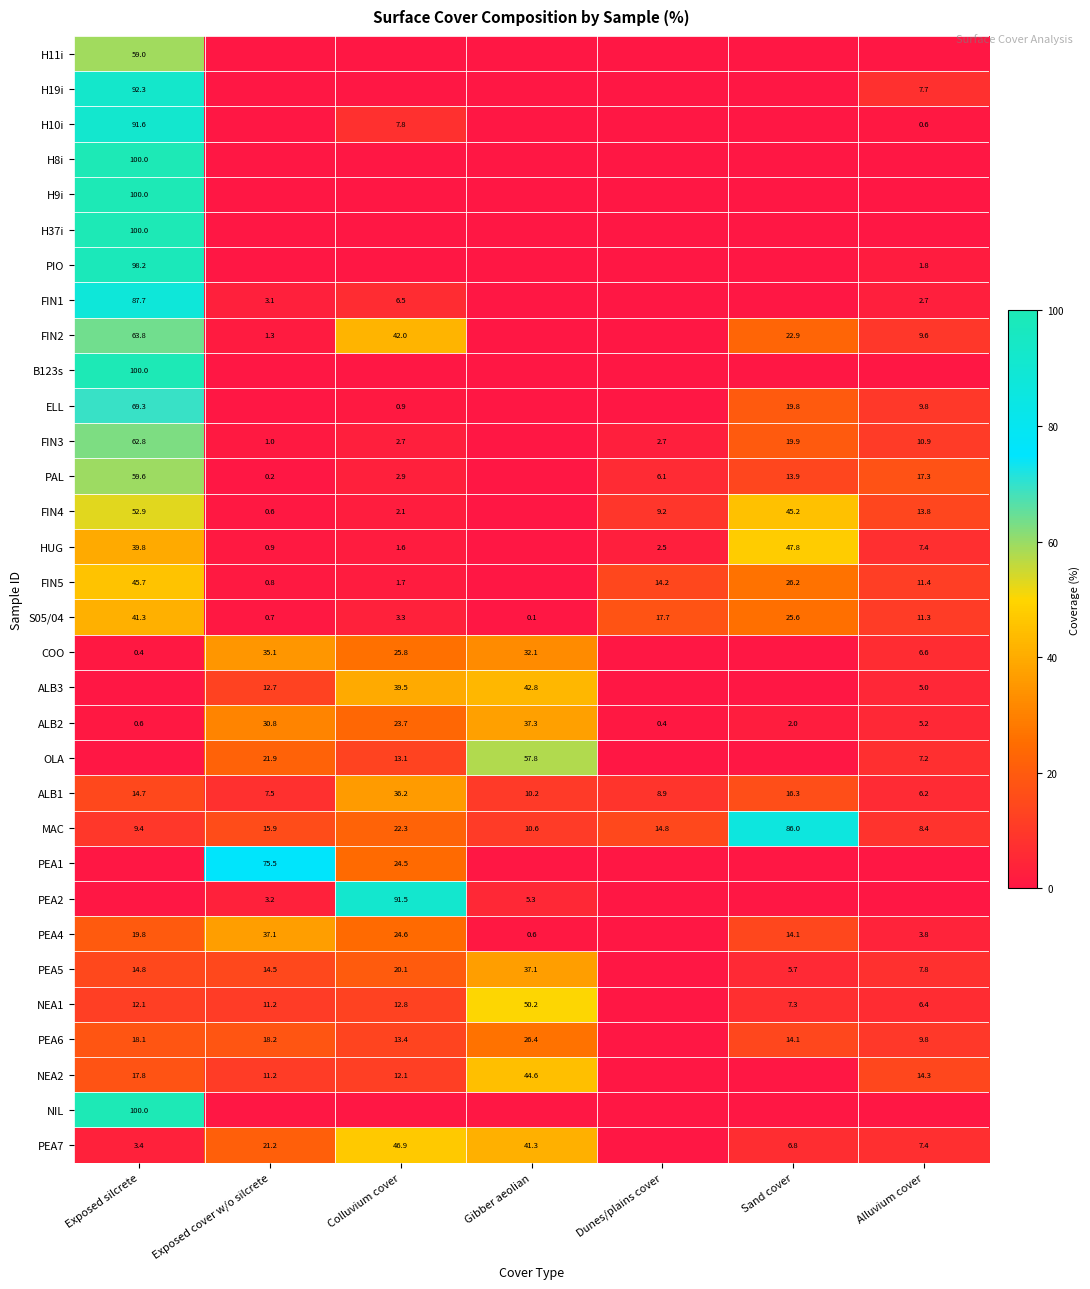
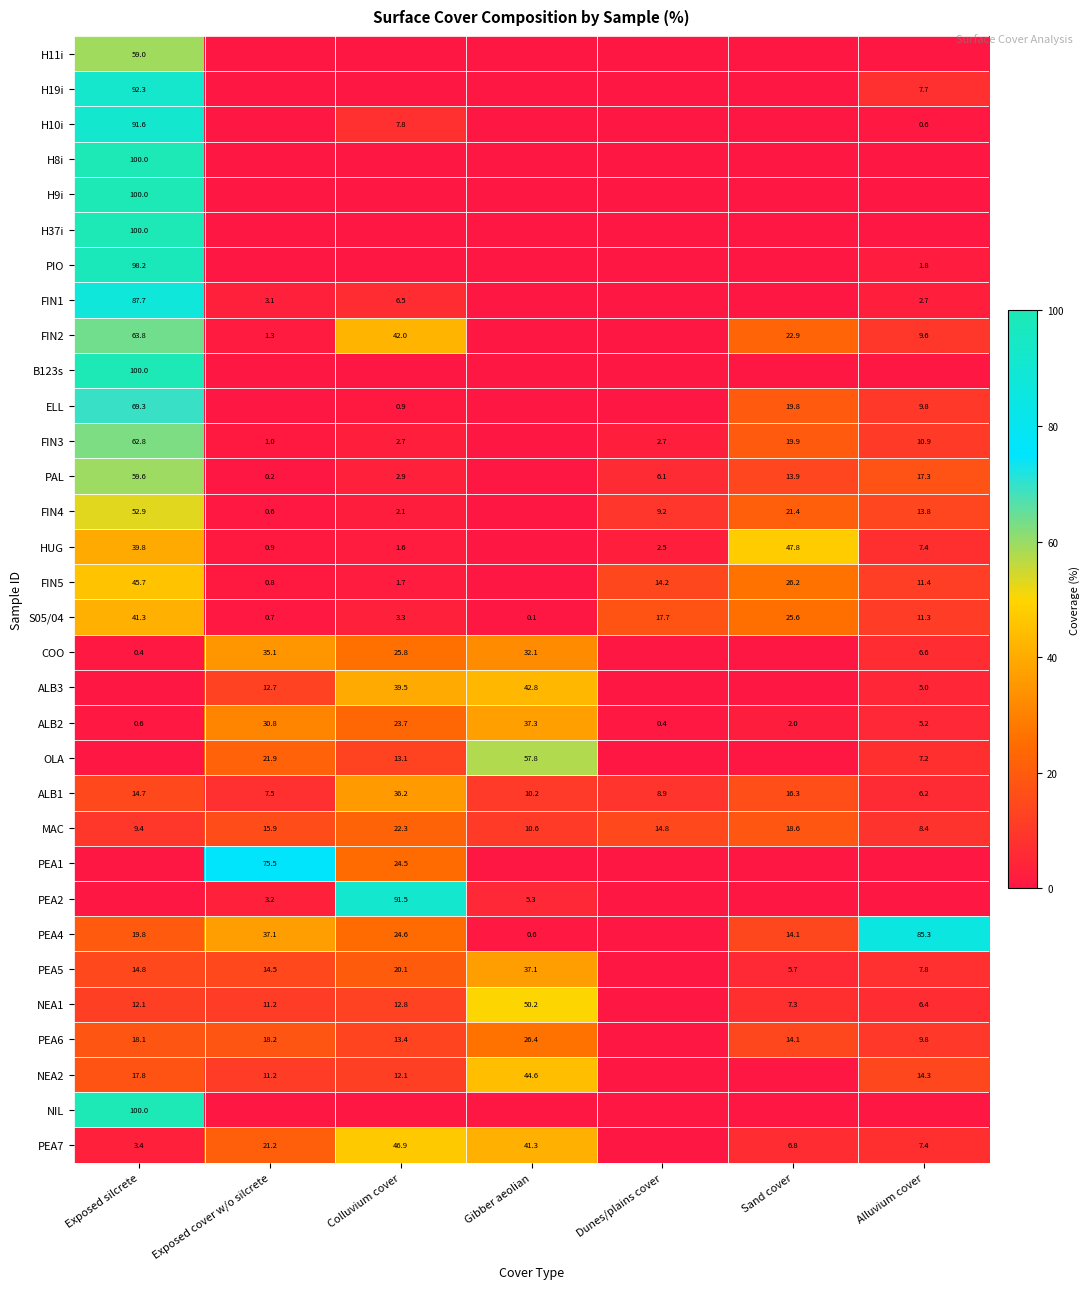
FIN4, Sand cover: 45.2 -> 21.4
MAC, Sand cover: 86.0 -> 18.6
PEA4, Alluvium cover: 3.8 -> 85.3
